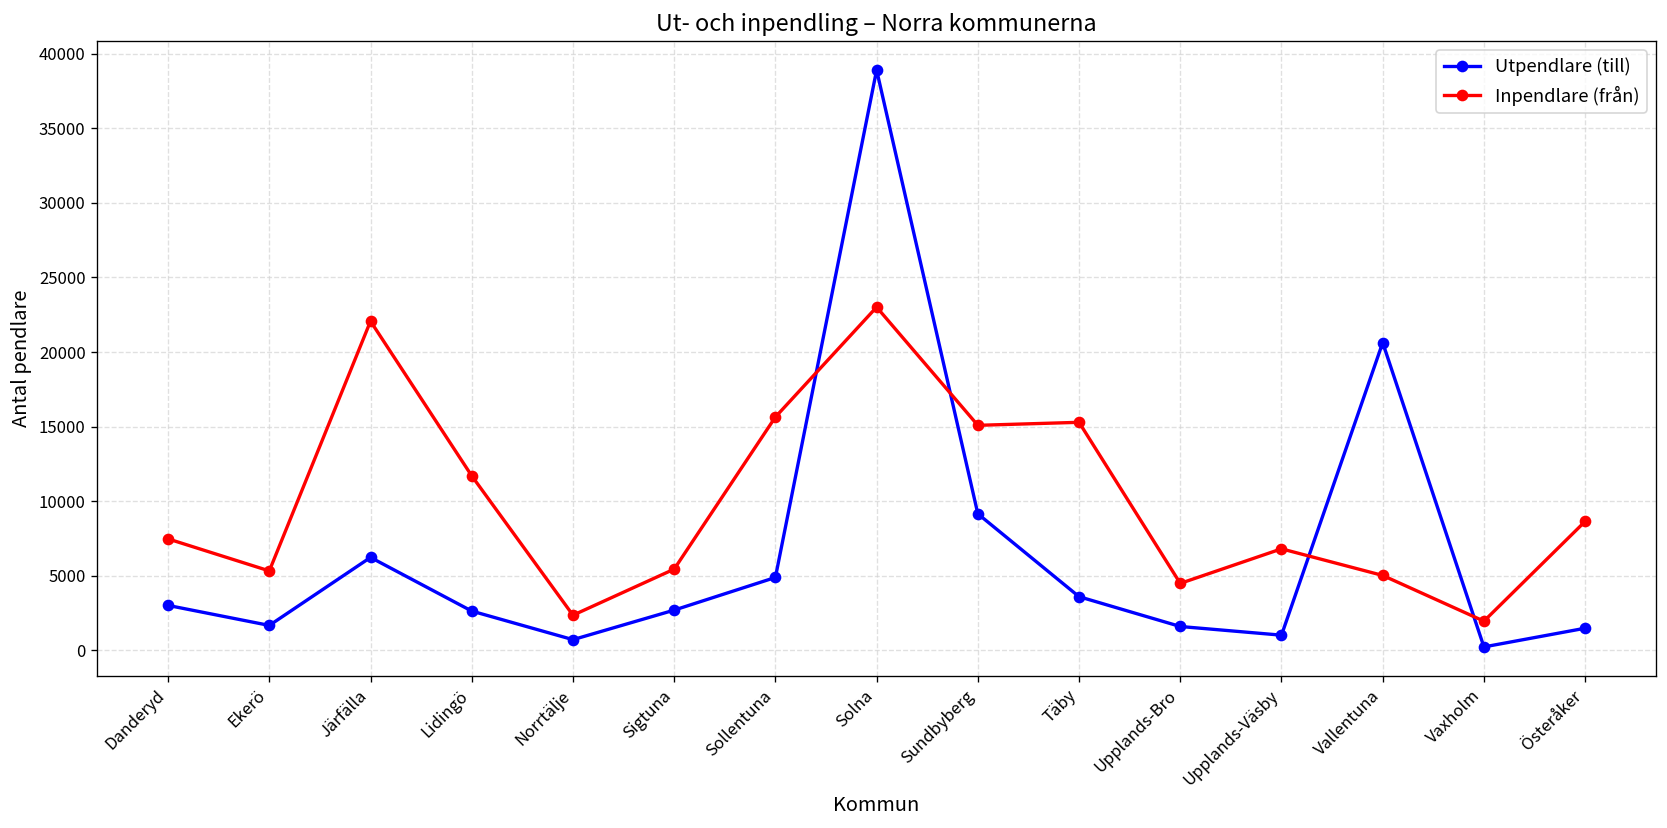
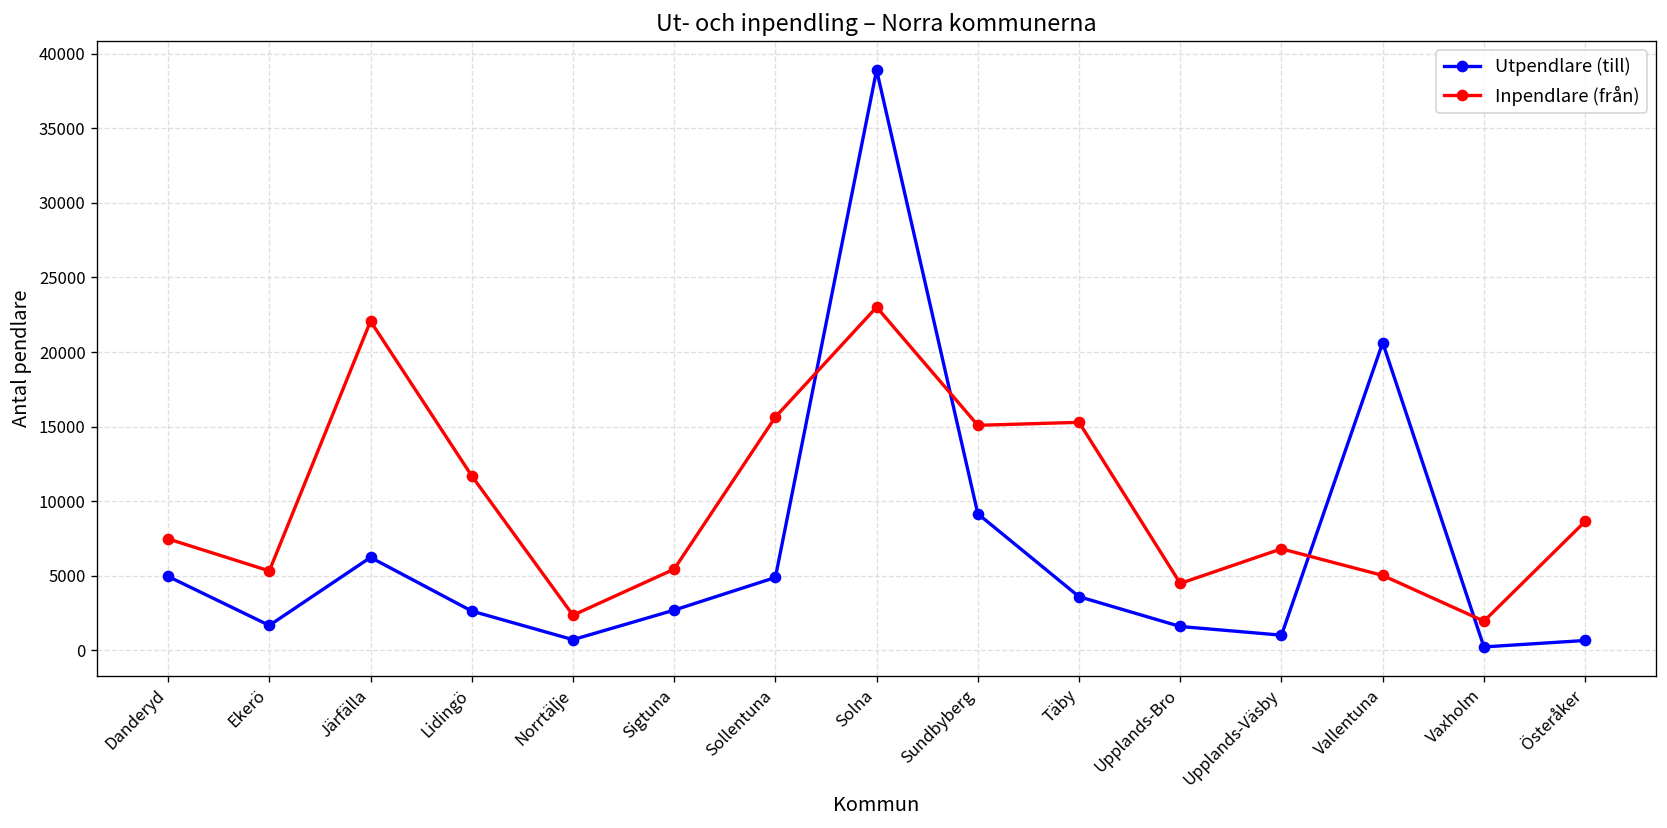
Utpendlare (till), Danderyd: 3000 -> 4900
Utpendlare (till), Österåker: 1500 -> 600
